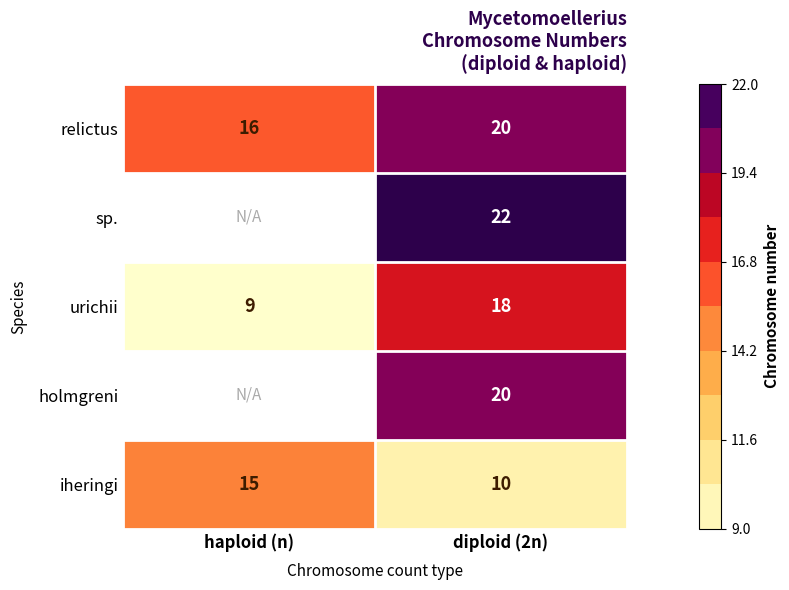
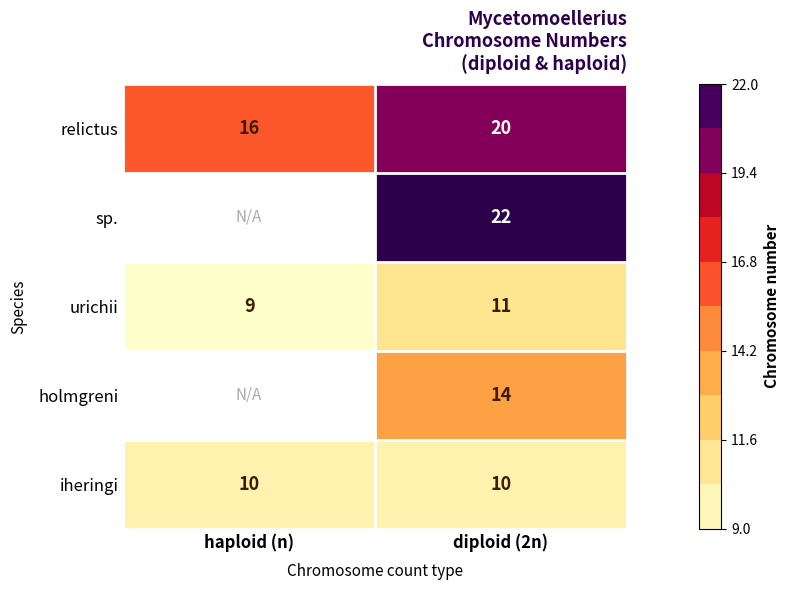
urichii, diploid (2n): 18 -> 11
holmgreni, diploid (2n): 20 -> 14
iheringi, haploid (n): 15 -> 10
